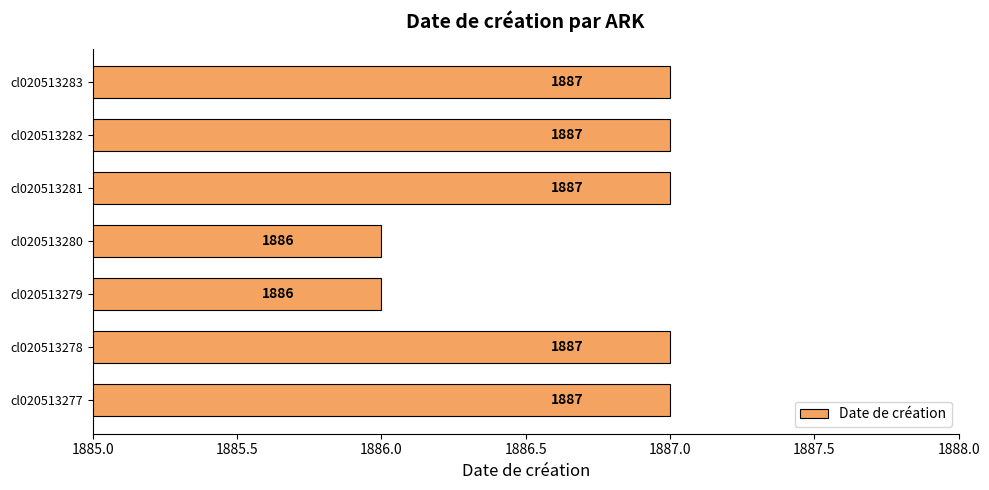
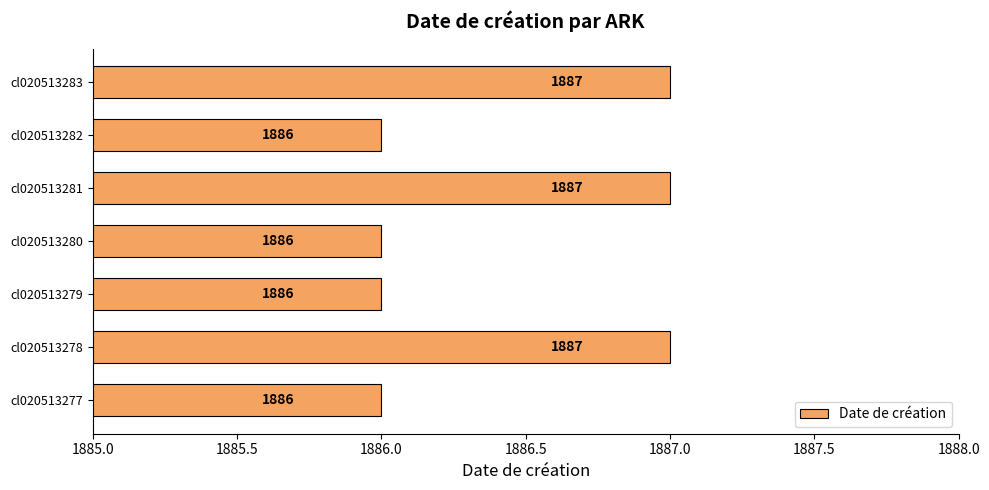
cl020513282: 1887 -> 1886
cl020513277: 1887 -> 1886
